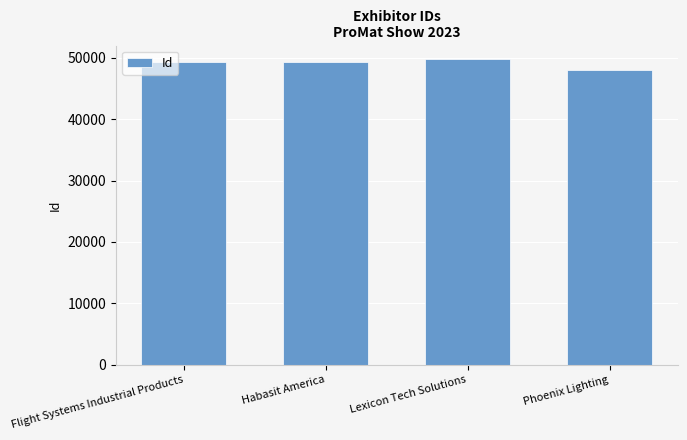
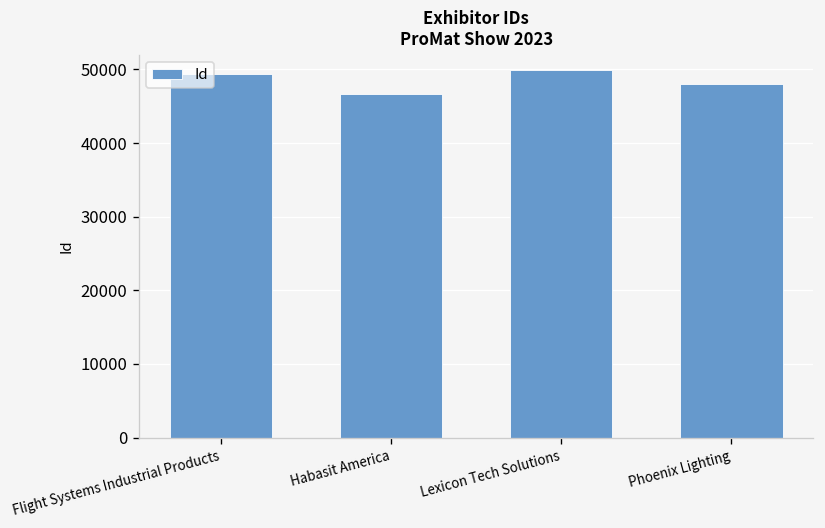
Habasit America: 49000 -> 47000
